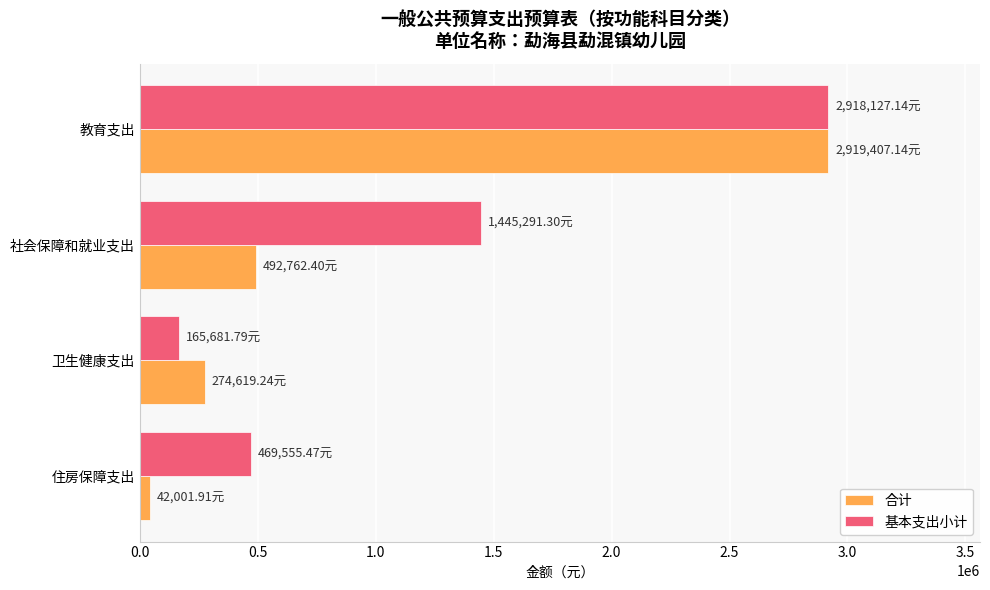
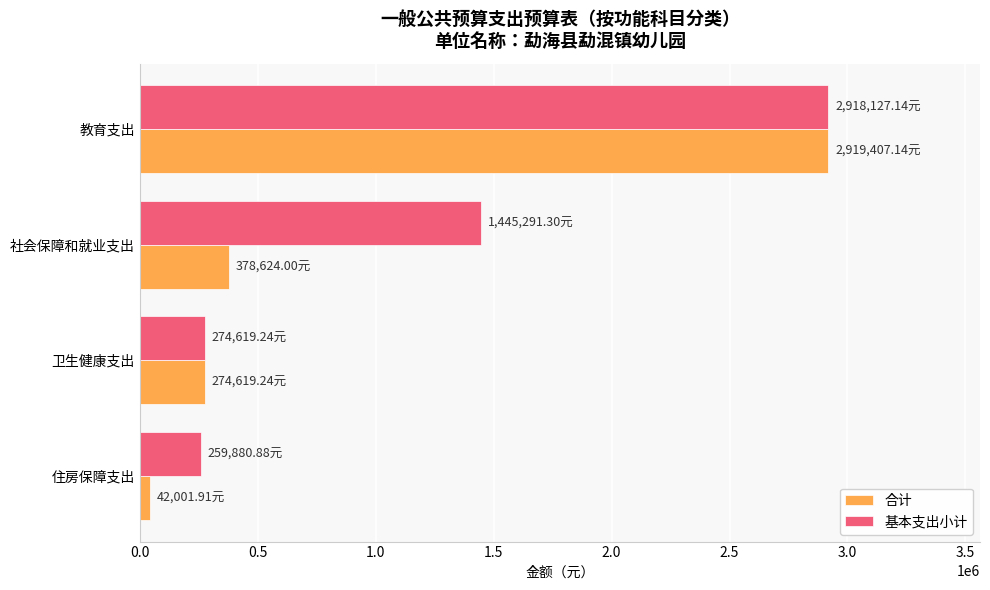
合计, 社会保障和就业支出: 492,762.40元 -> 378,624.00元
基本支出小计, 卫生健康支出: 165,681.79元 -> 274,619.24元
基本支出小计, 住房保障支出: 469,555.47元 -> 259,880.88元
